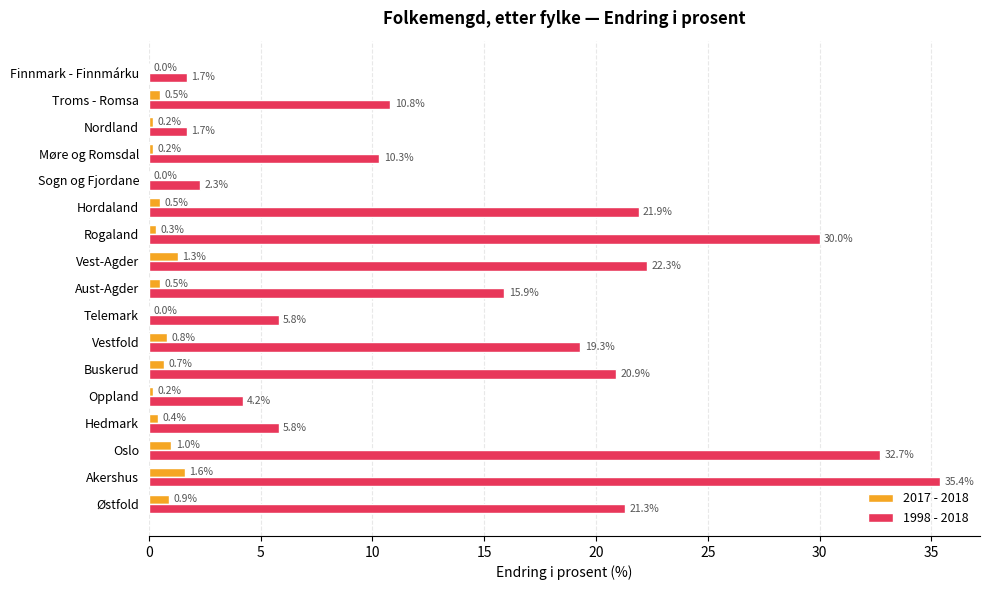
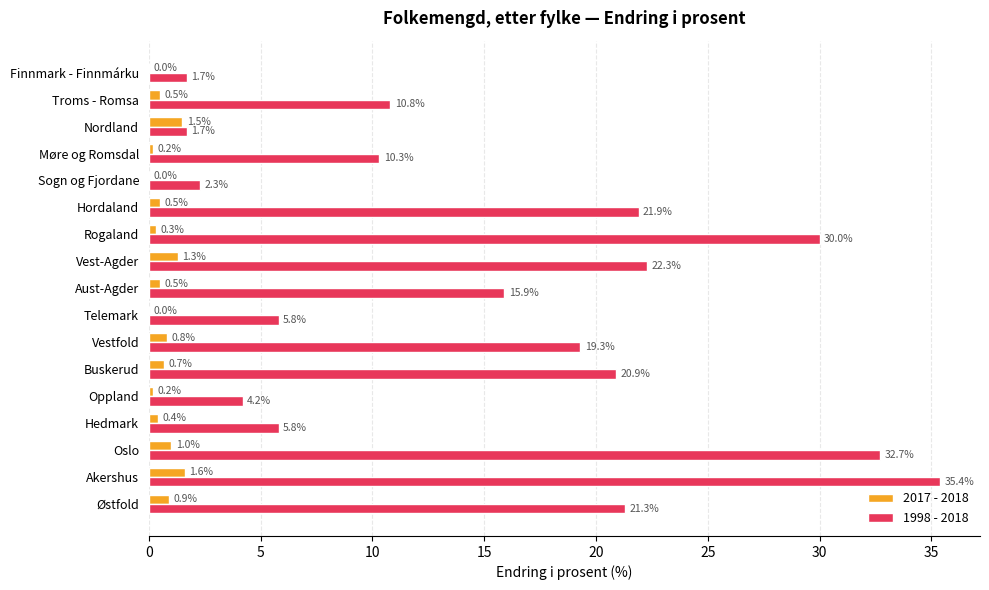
2017 - 2018, Nordland: 0.2% -> 1.5%
